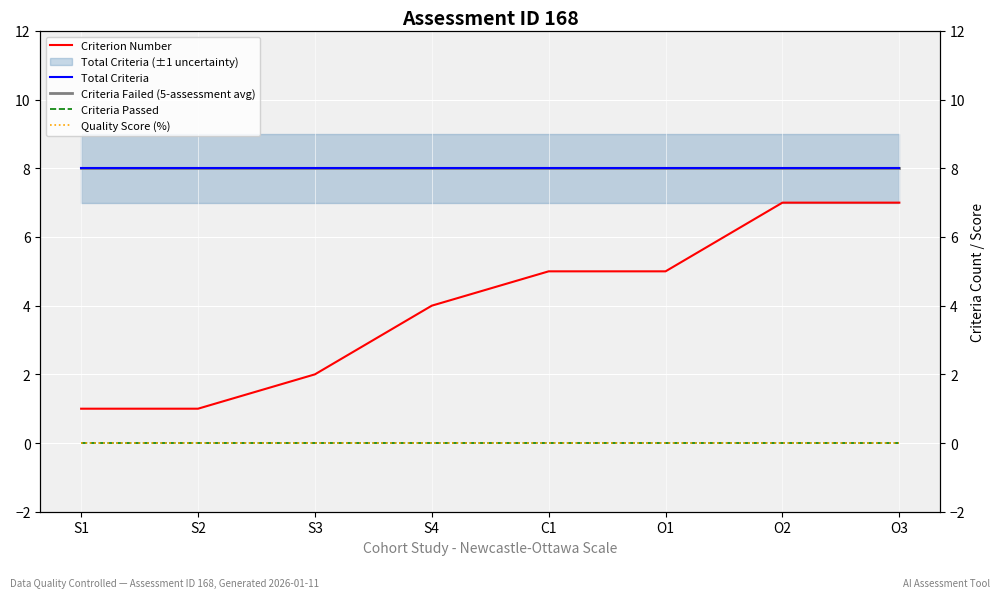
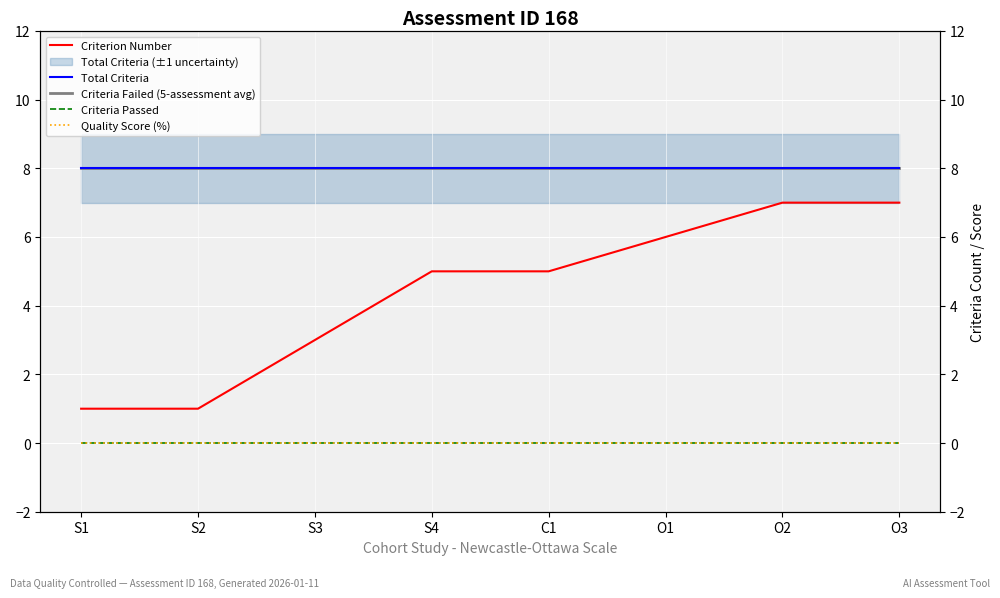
Criterion Number, S3: 2 -> 3
Criterion Number, S4: 4 -> 5
Criterion Number, O1: 5 -> 6
